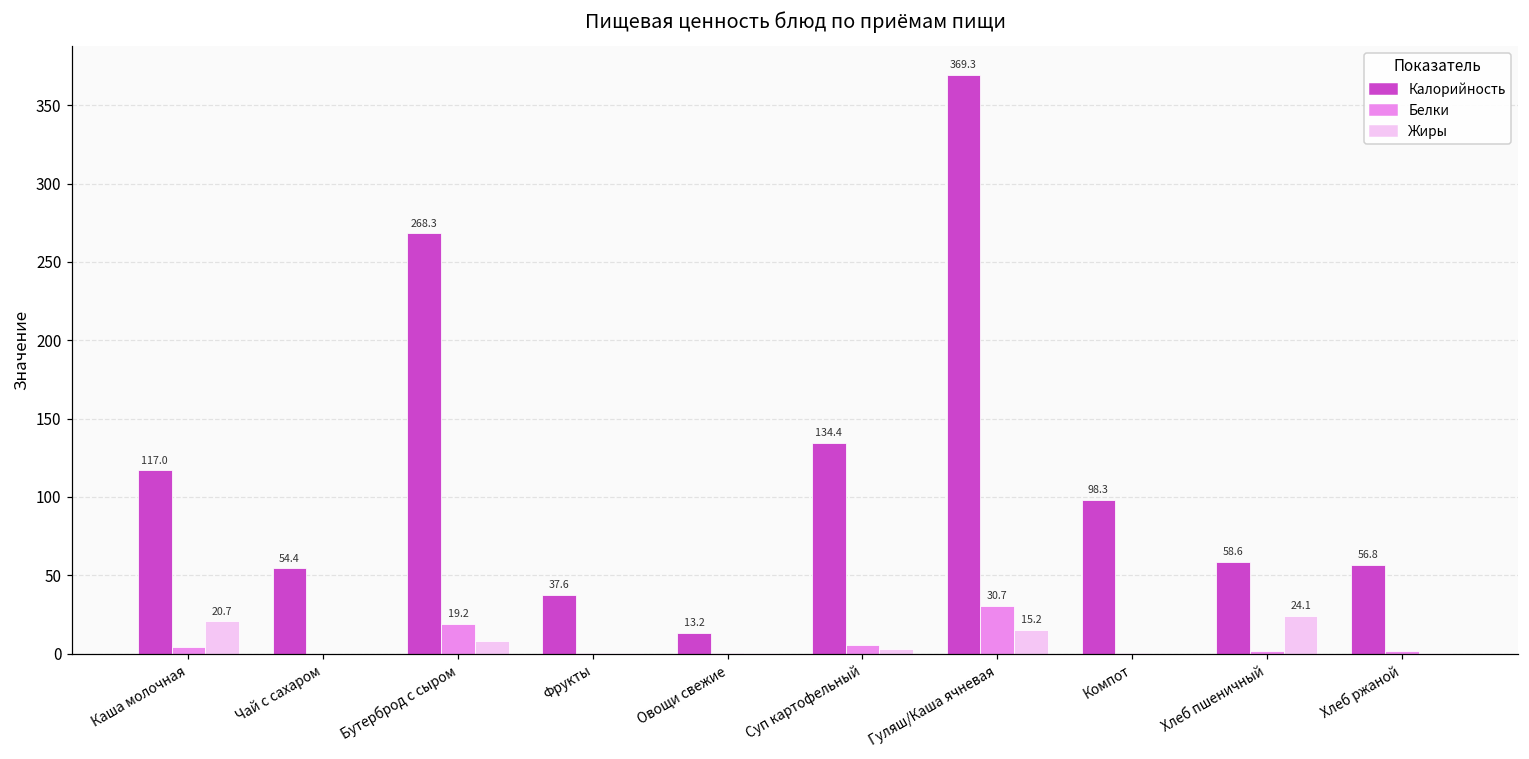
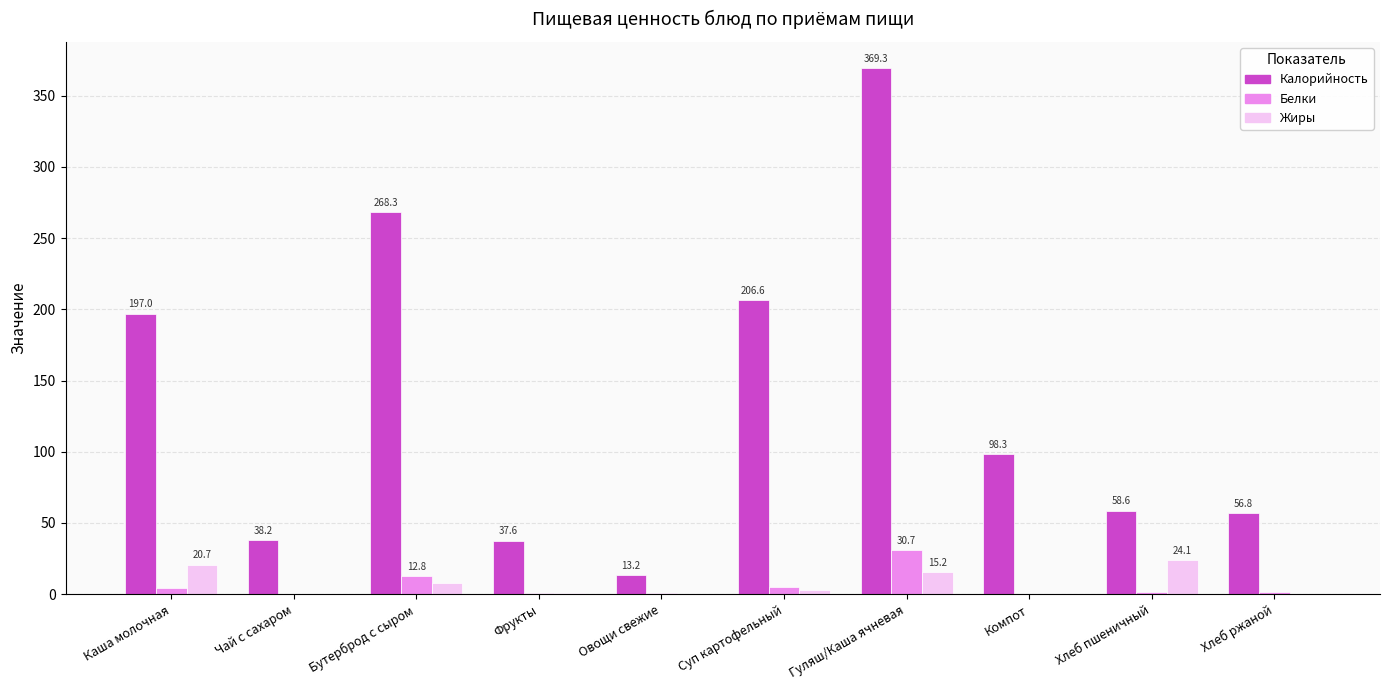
Калорийность, Каша молочная: 117.0 -> 197.0
Калорийность, Чай с сахаром: 54.4 -> 38.2
Белки, Бутерброд с сыром: 19.2 -> 12.8
Калорийность, Суп картофельный: 134.4 -> 206.6
